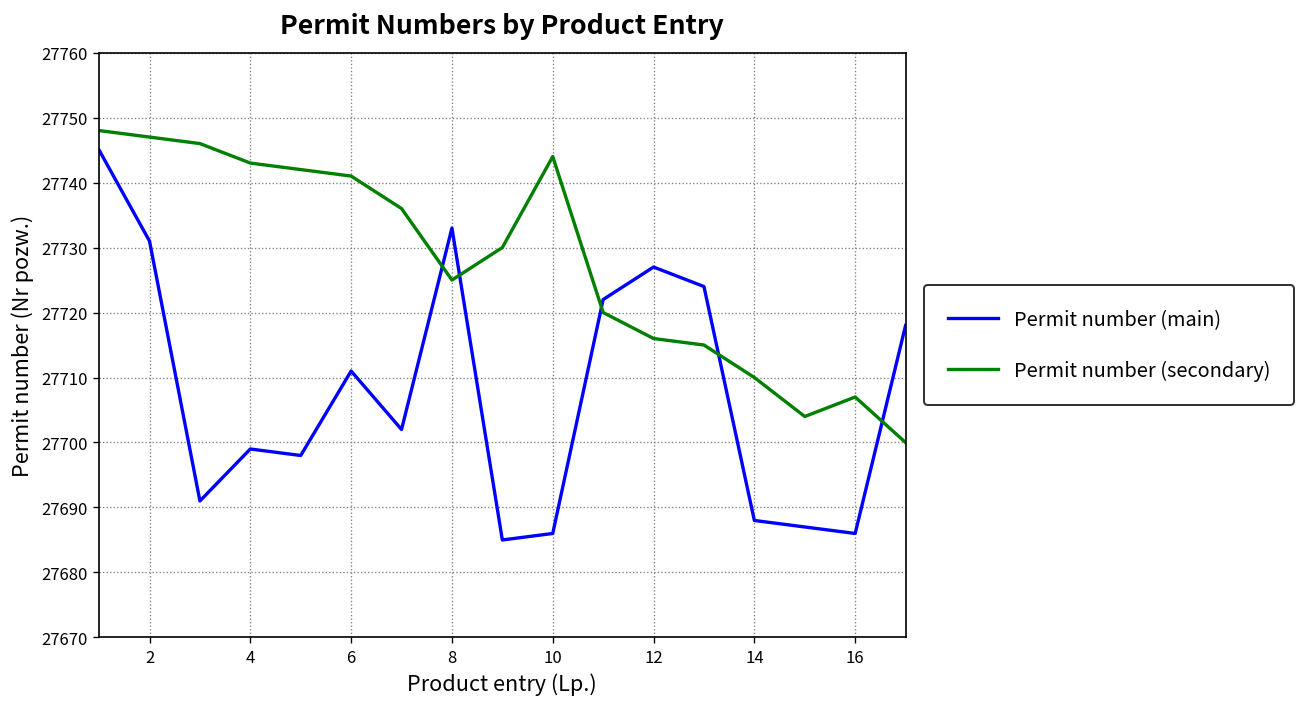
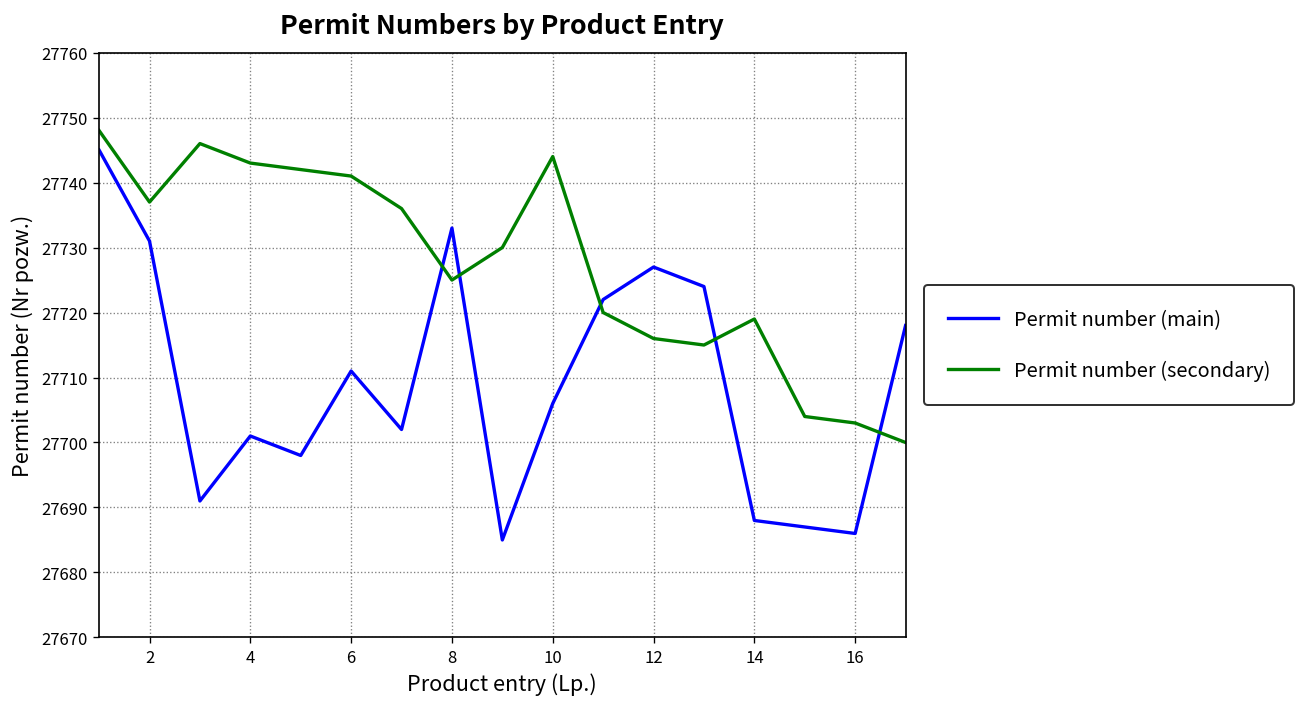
Permit number (secondary), 2: 27747 -> 27737
Permit number (main), 4: 27699 -> 27701
Permit number (main), 10: 27686 -> 27706
Permit number (secondary), 14: 27710 -> 27719
Permit number (secondary), 16: 27707 -> 27703
